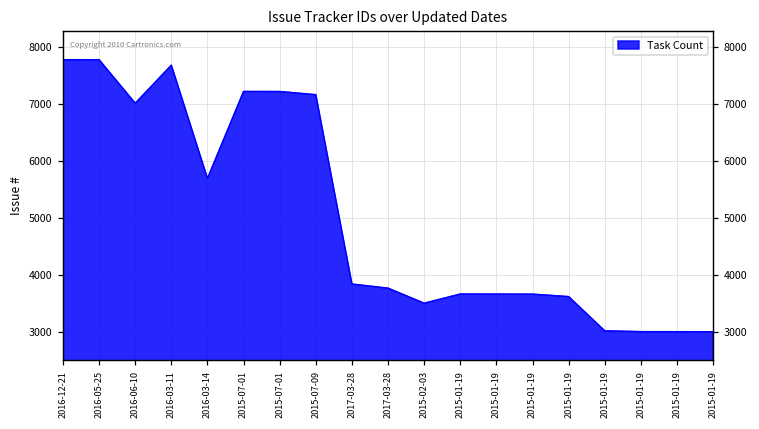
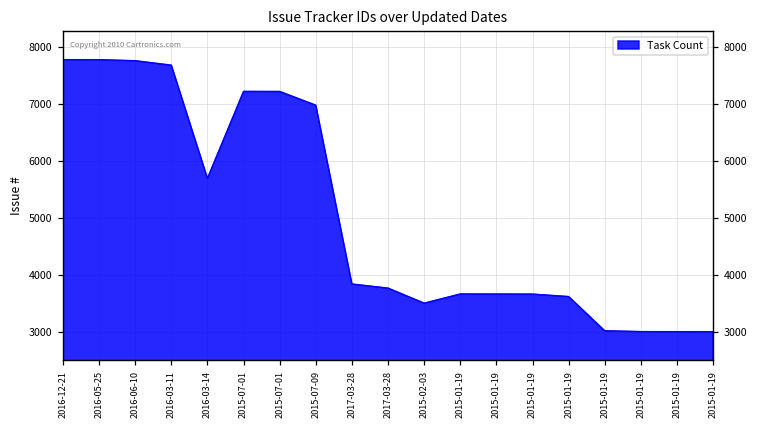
2016-06-10: 7000 -> 7800
2015-07-09: 7200 -> 7000
